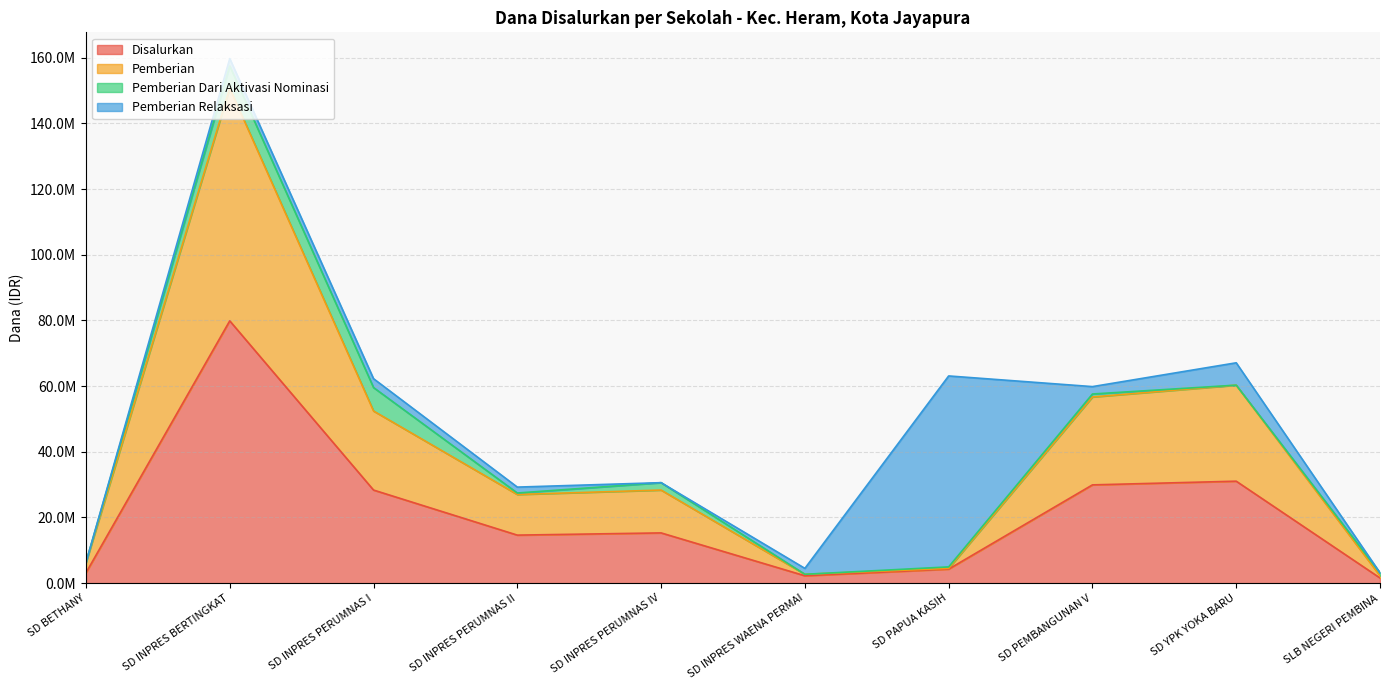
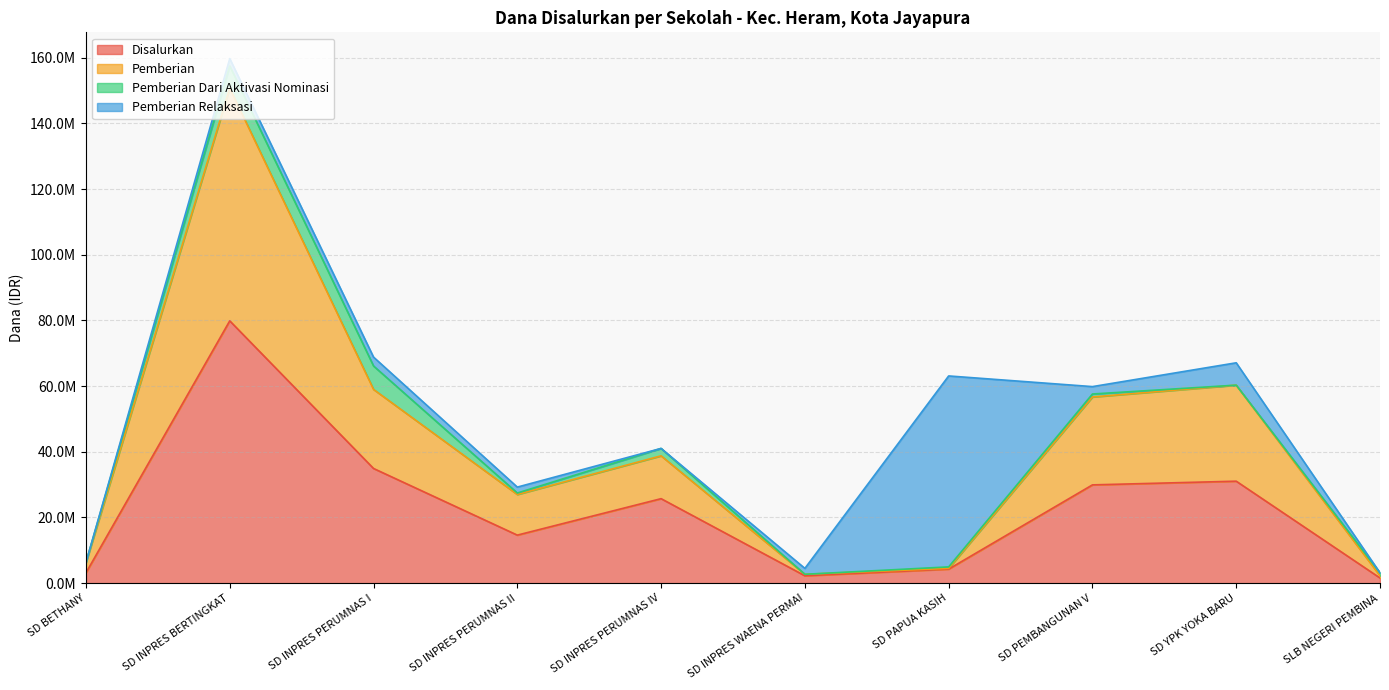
Disalurkan, SD INPRES PERUMNAS I: 28000000 -> 35000000
Disalurkan, SD INPRES PERUMNAS IV: 15000000 -> 26000000
